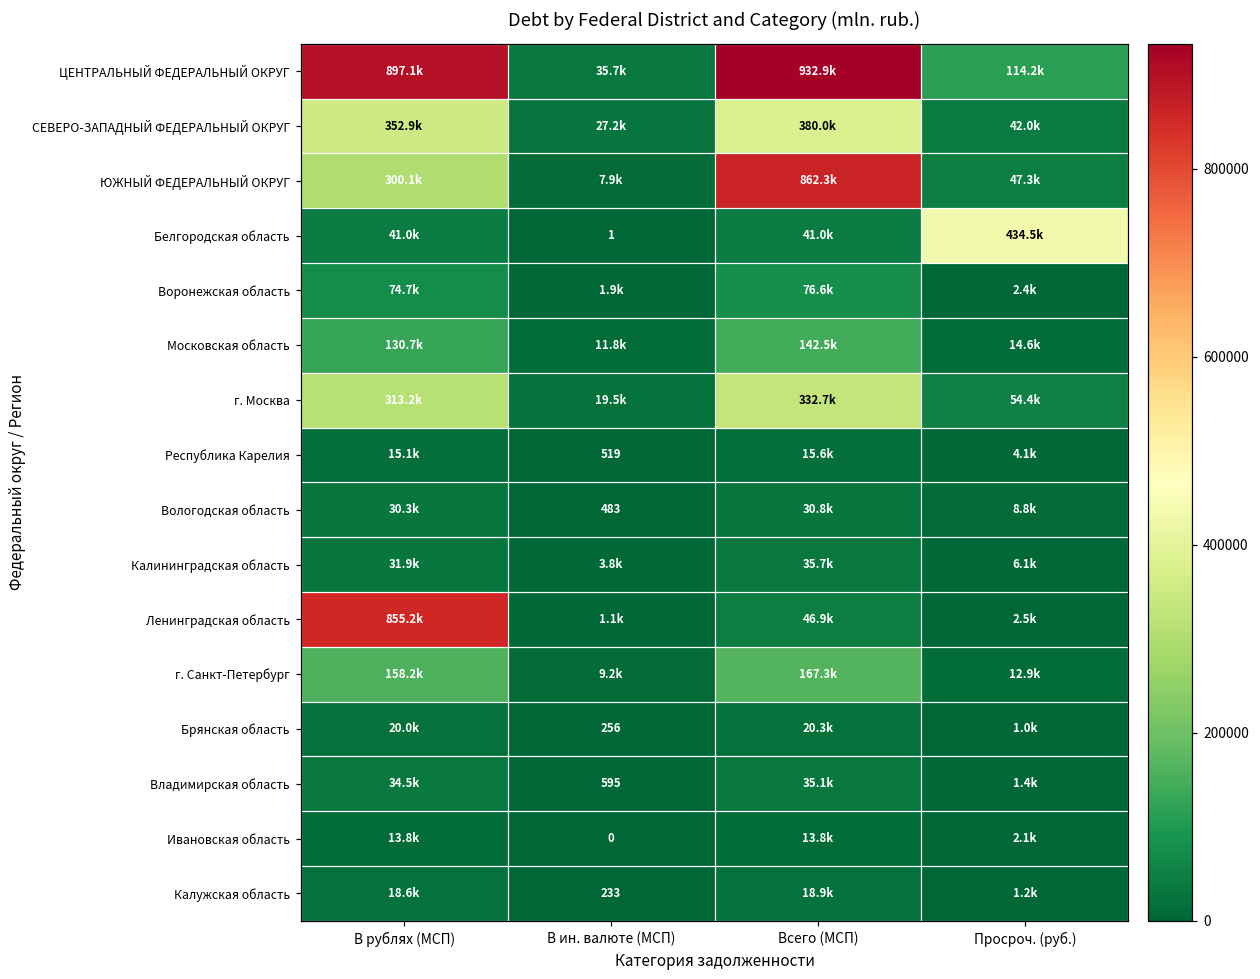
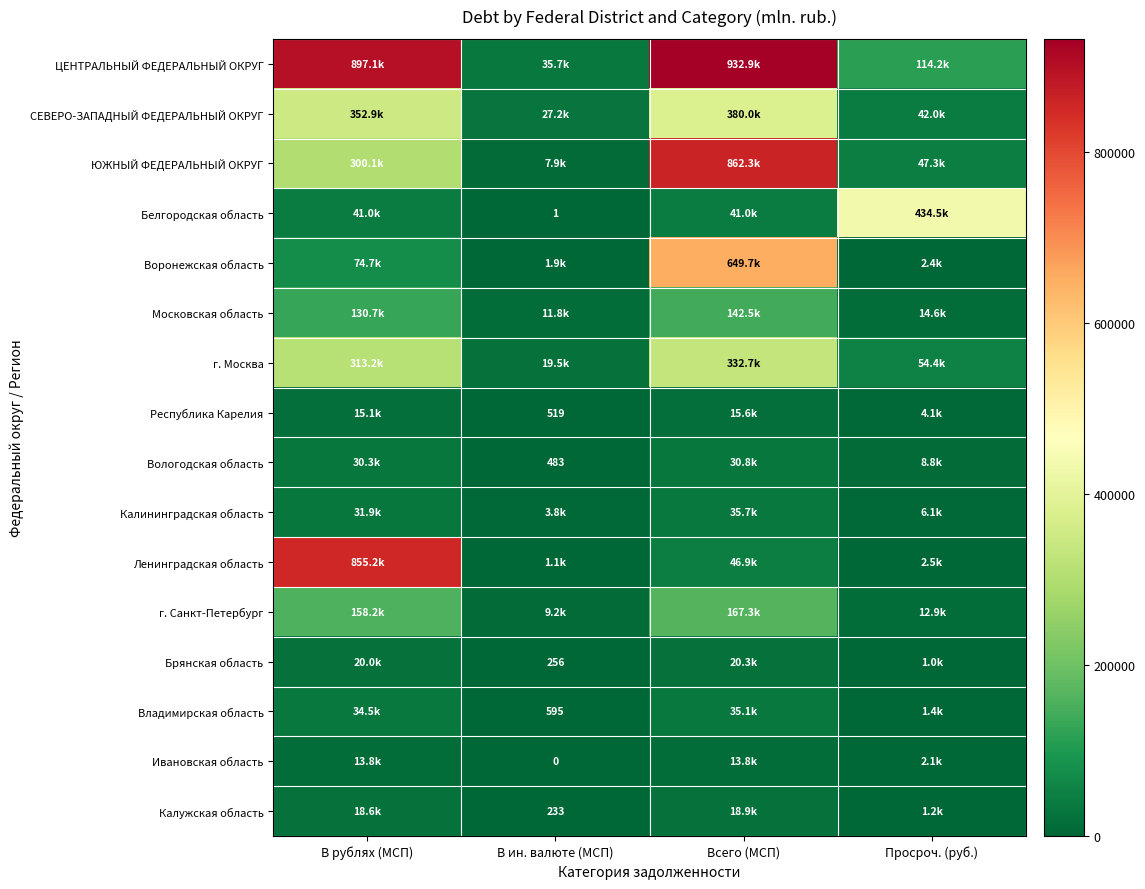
Воронежская область, Всего (МСП): 76.6k -> 649.7k
